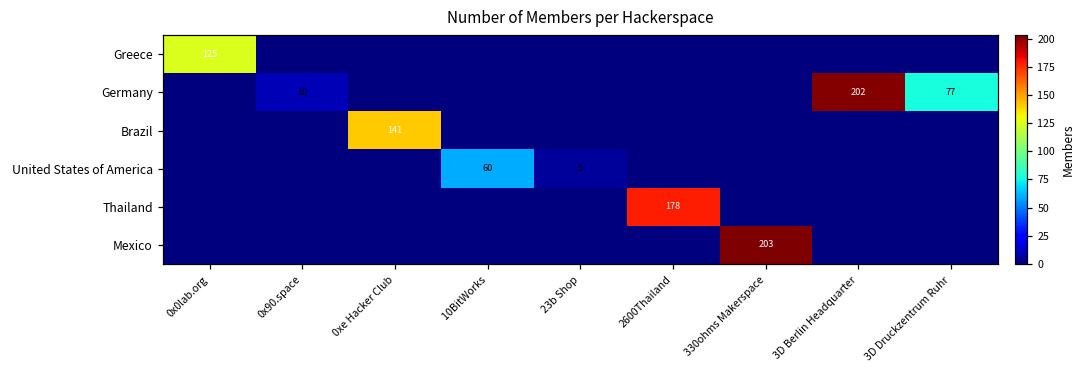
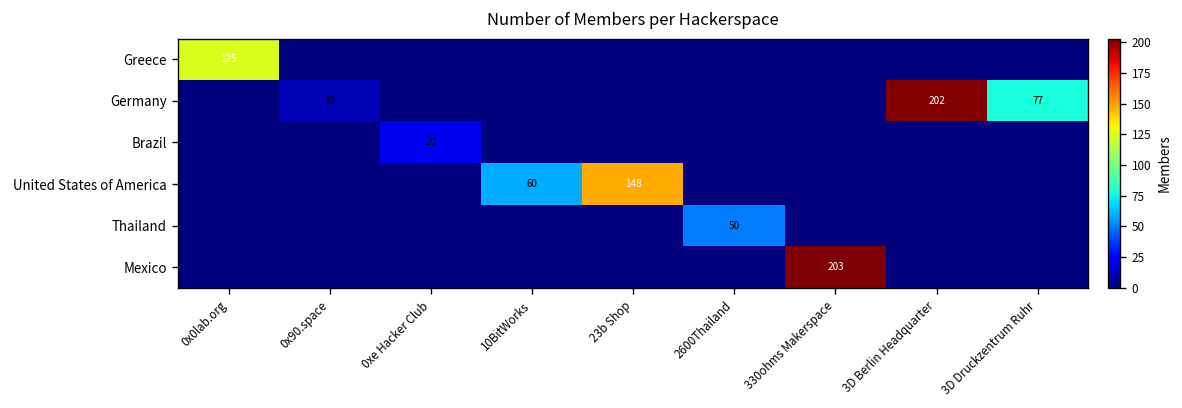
Brazil, 0xe Hacker Club: 141 -> 20
United States of America, 23b Shop: 5 -> 148
Thailand, 2600Thailand: 178 -> 50
